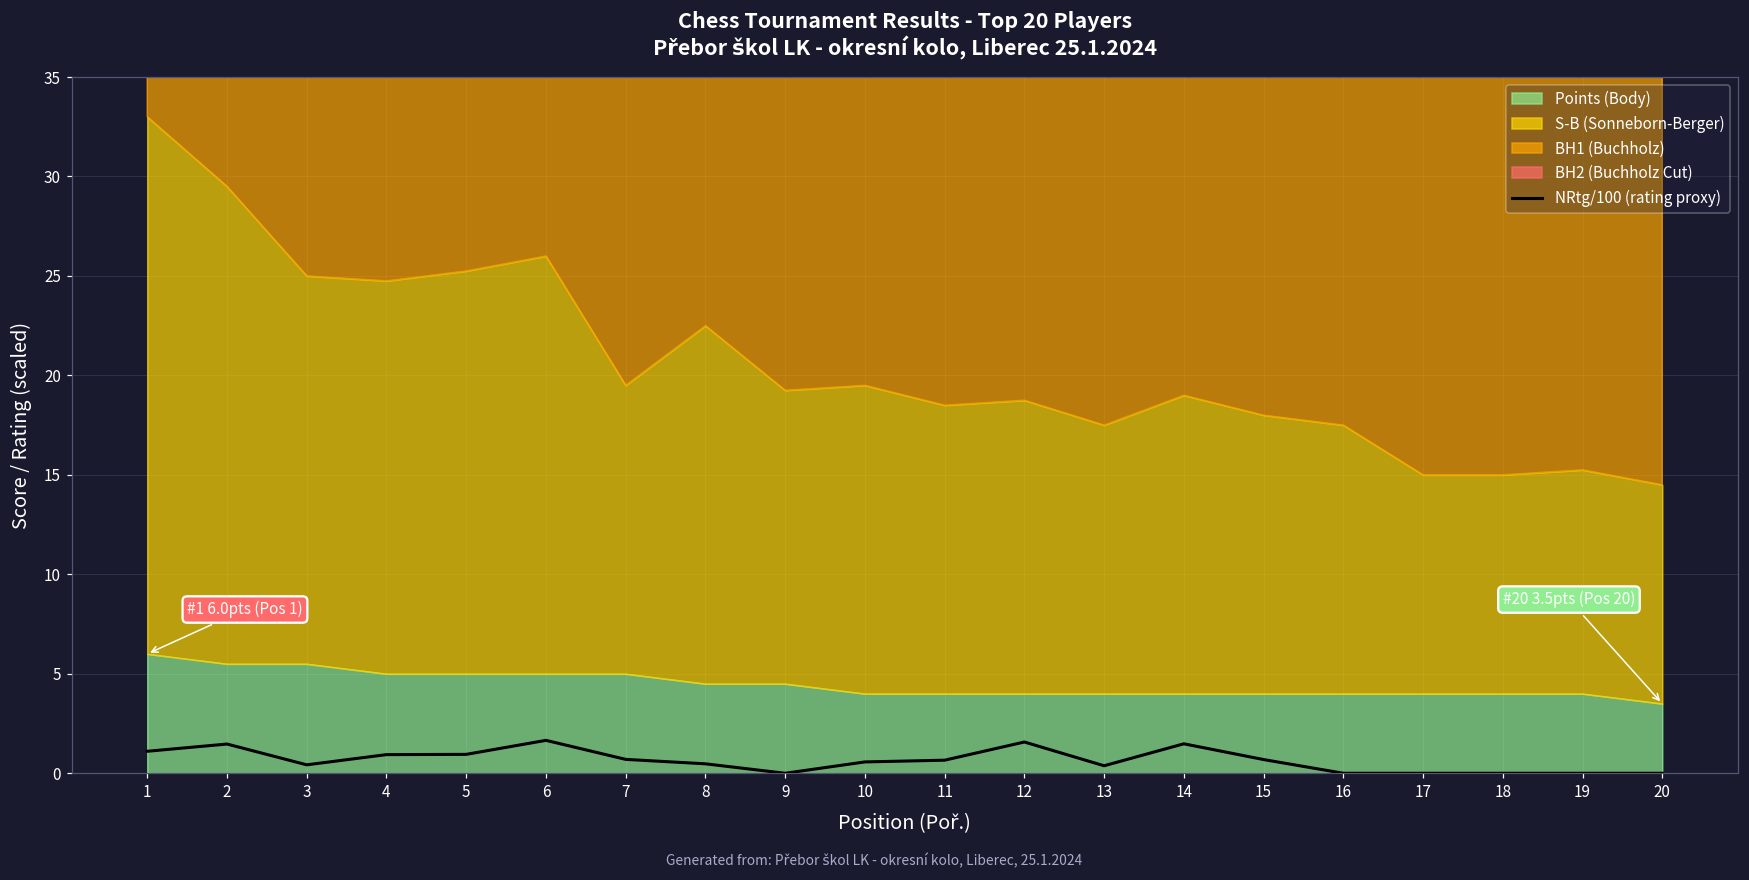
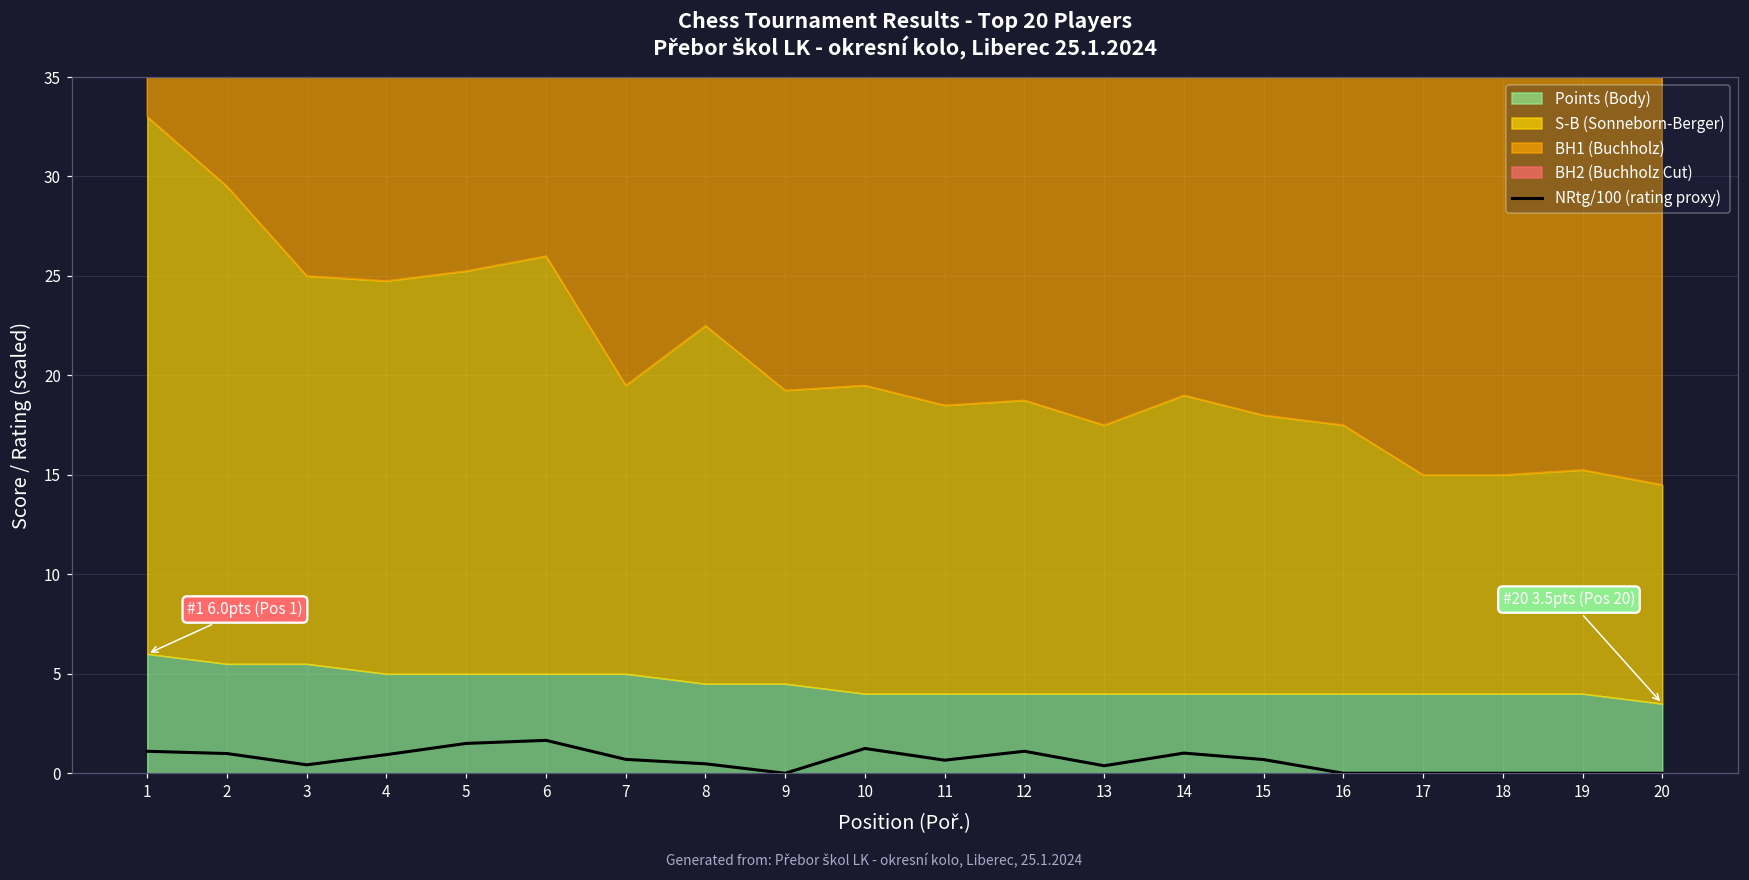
NRtg/100 (rating proxy), 2: 1.5 -> 1.0
NRtg/100 (rating proxy), 5: 1.0 -> 1.5
NRtg/100 (rating proxy), 10: 0.6 -> 1.2
NRtg/100 (rating proxy), 12: 1.6 -> 1.1
NRtg/100 (rating proxy), 14: 1.5 -> 1.0
